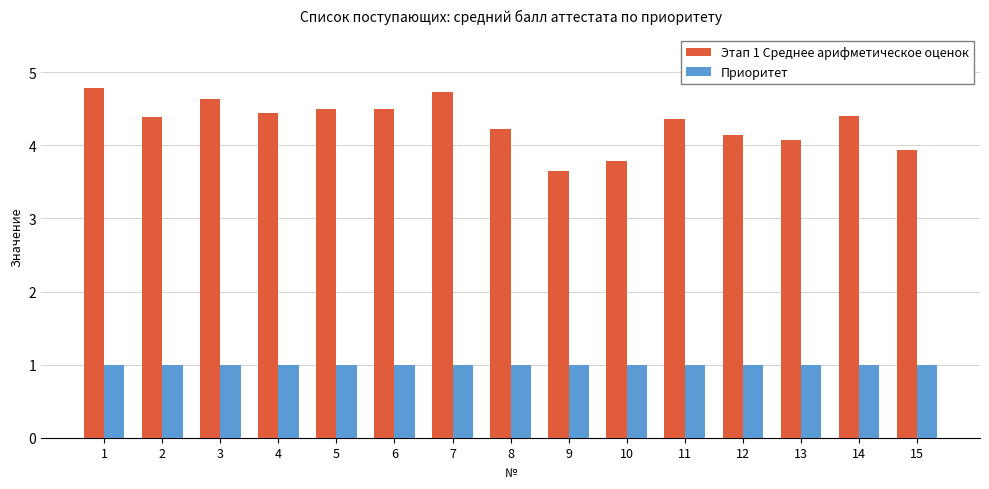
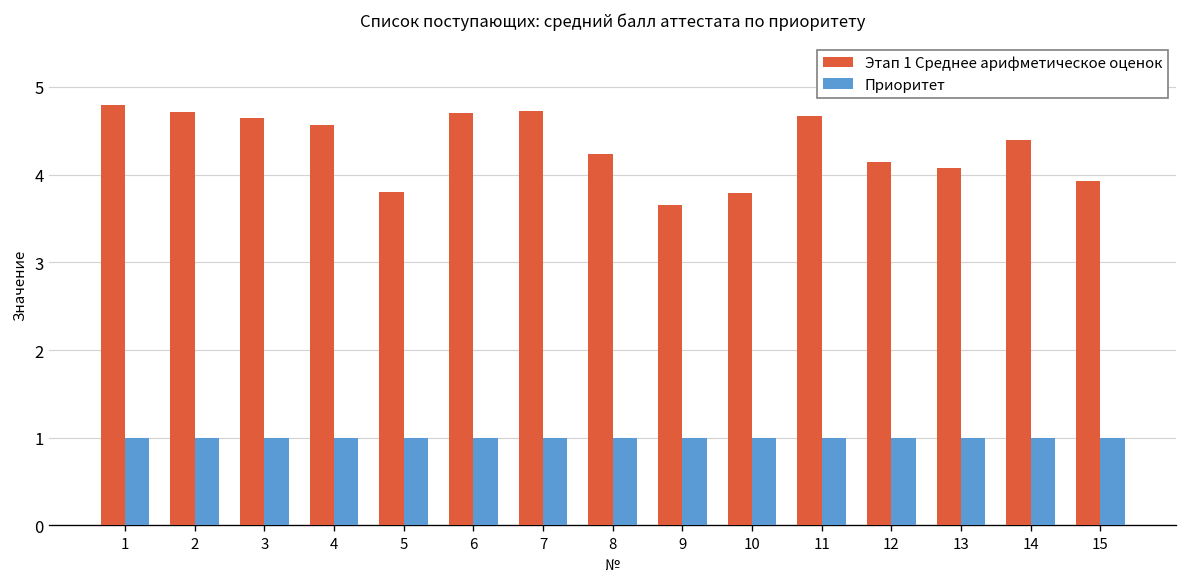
Этап 1 Среднее арифметическое оценок, 2: 4.4 -> 4.7
Этап 1 Среднее арифметическое оценок, 4: 4.4 -> 4.6
Этап 1 Среднее арифметическое оценок, 5: 4.5 -> 3.8
Этап 1 Среднее арифметическое оценок, 6: 4.5 -> 4.7
Этап 1 Среднее арифметическое оценок, 11: 4.4 -> 4.7
